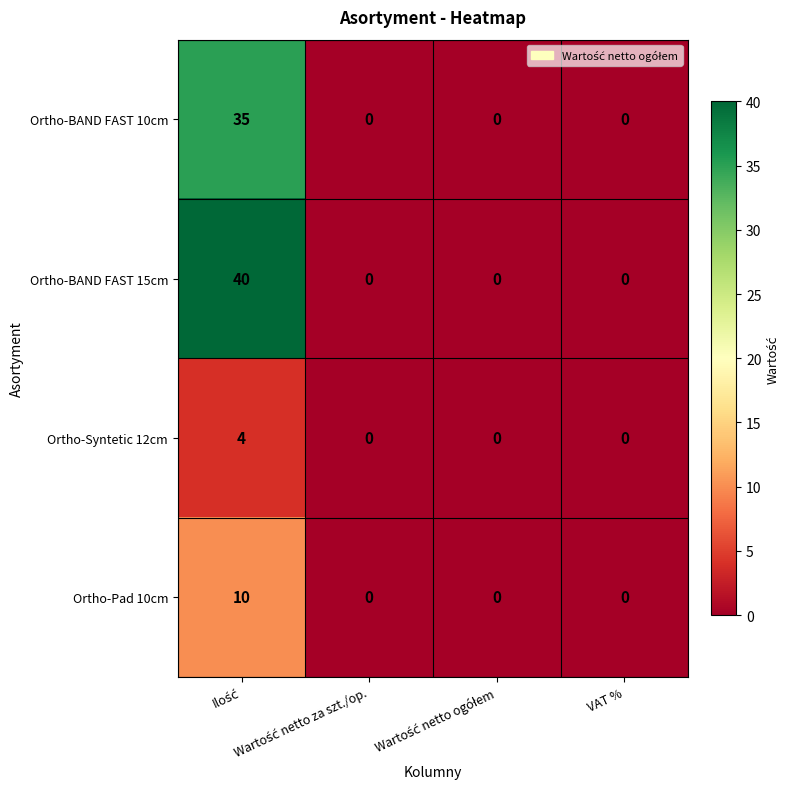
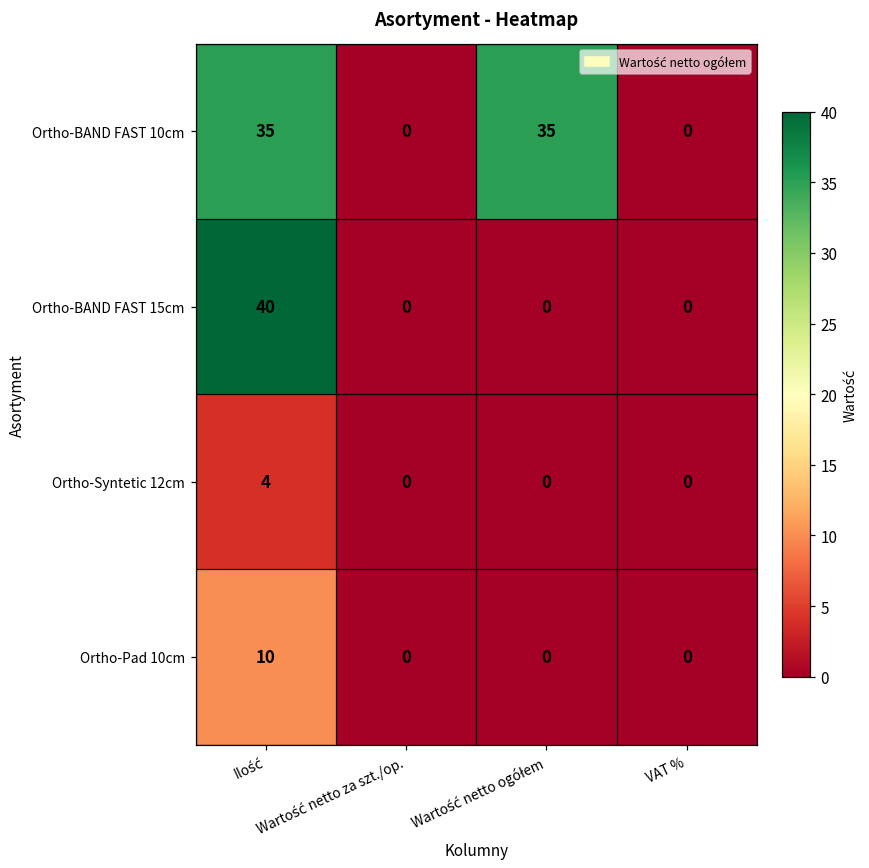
Ortho-BAND FAST 10cm, Wartość netto ogółem: 0 -> 35
